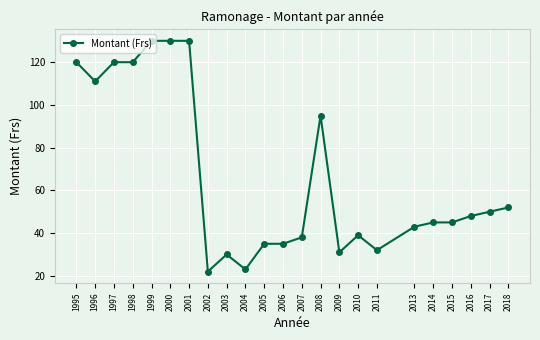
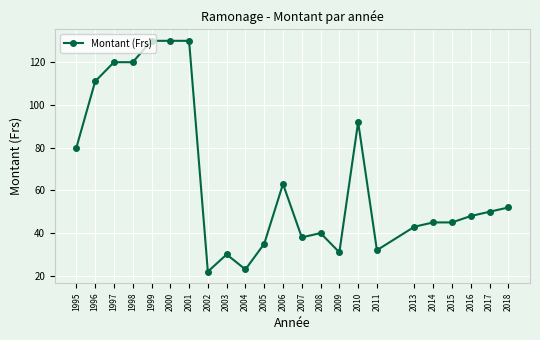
1995: 120 -> 80
2006: 35 -> 63
2008: 95 -> 40
2010: 39 -> 92
